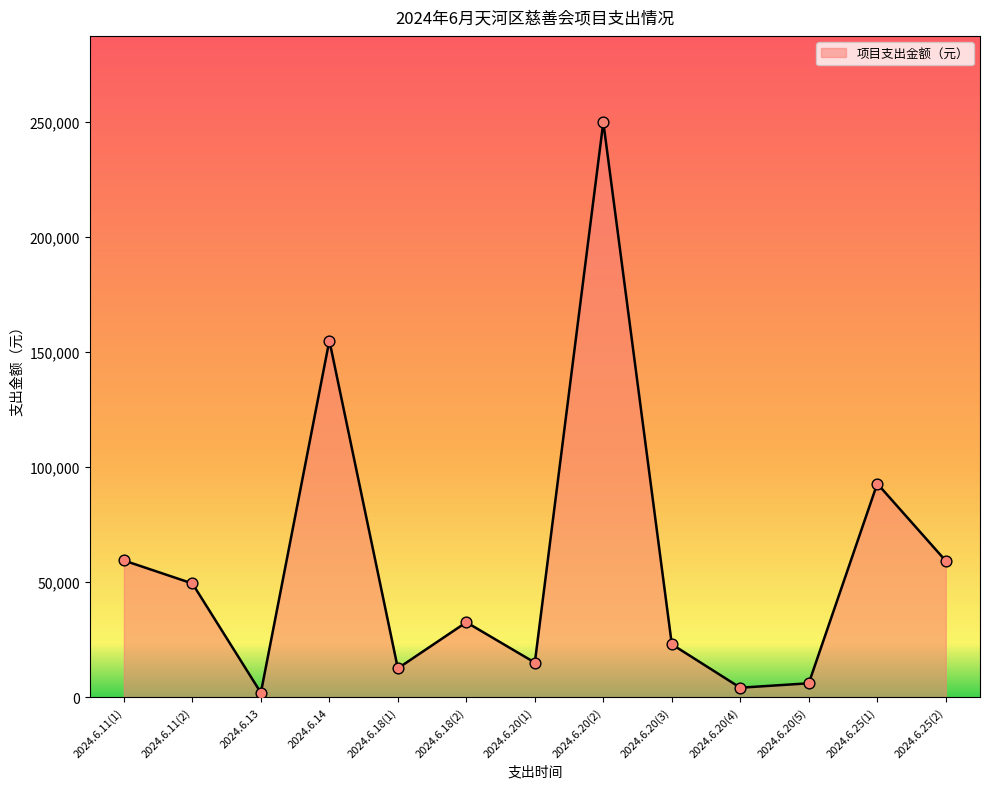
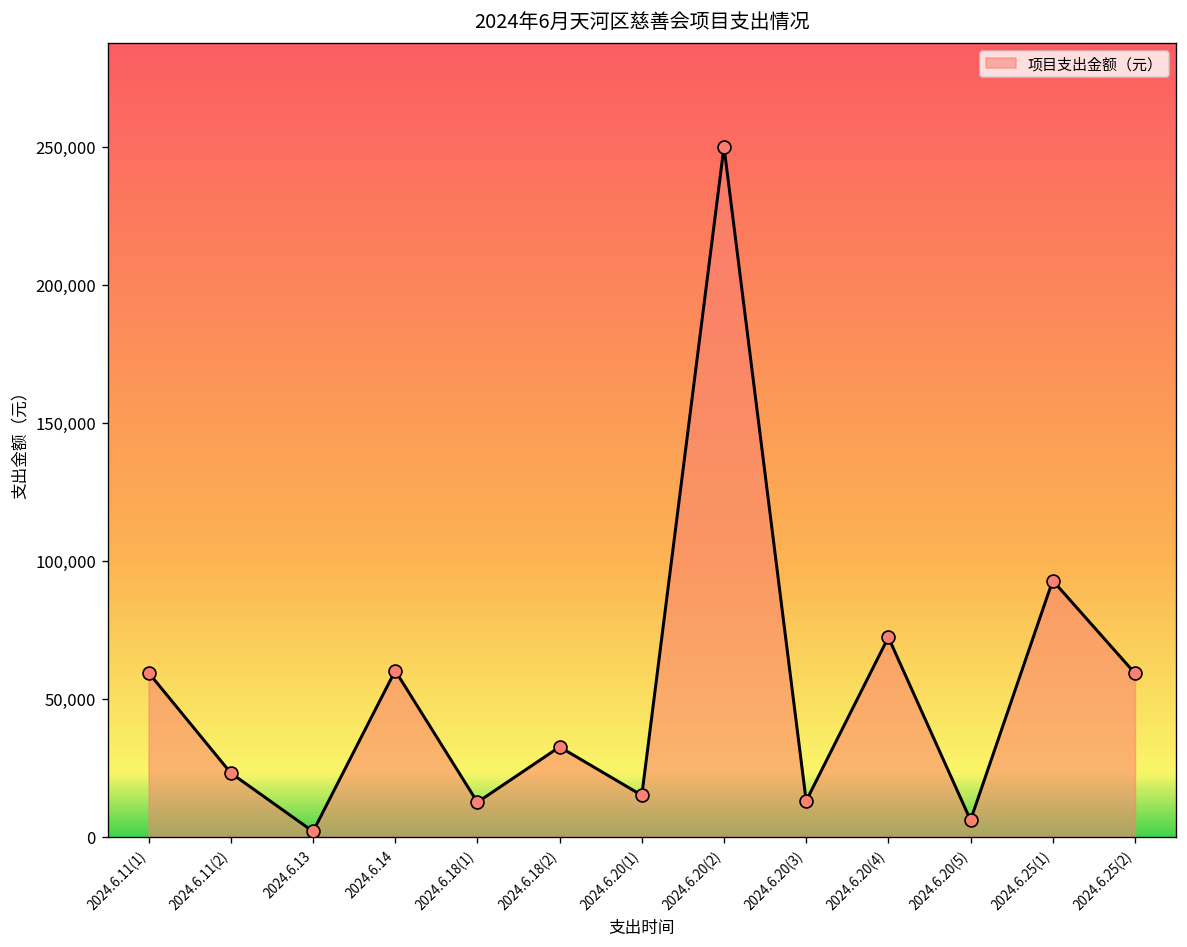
2024.6.11(2): 49,000 -> 23,000
2024.6.14: 155,000 -> 60,000
2024.6.20(3): 23,000 -> 13,000
2024.6.20(4): 4,000 -> 72,000
